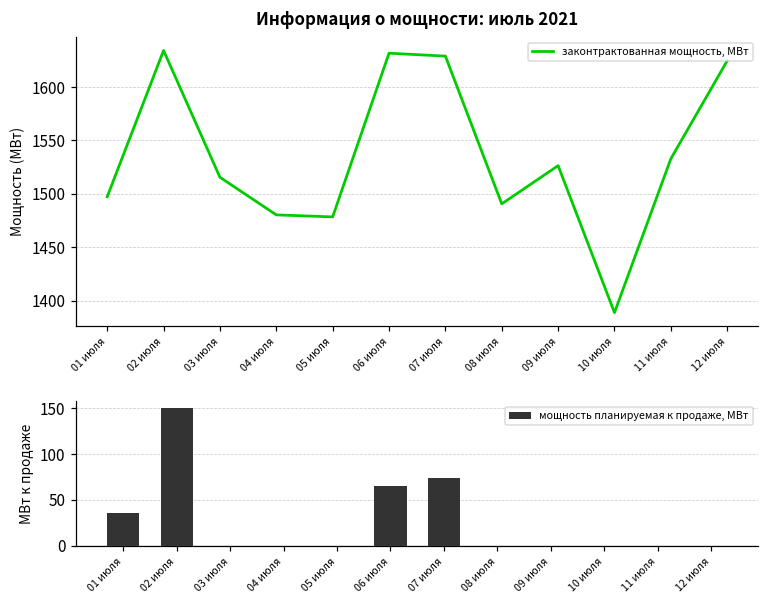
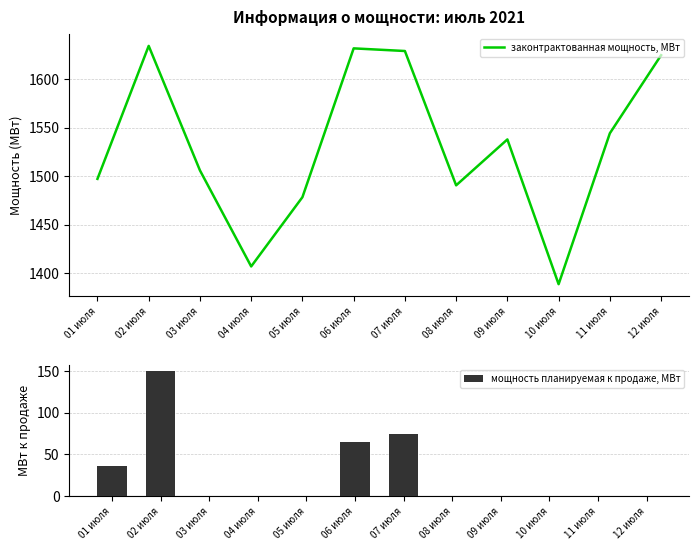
Информация о мощности: июль 2021, 03 июля: 1520 -> 1510
Информация о мощности: июль 2021, 04 июля: 1480 -> 1410
Информация о мощности: июль 2021, 09 июля: 1530 -> 1540
Информация о мощности: июль 2021, 11 июля: 1530 -> 1540
